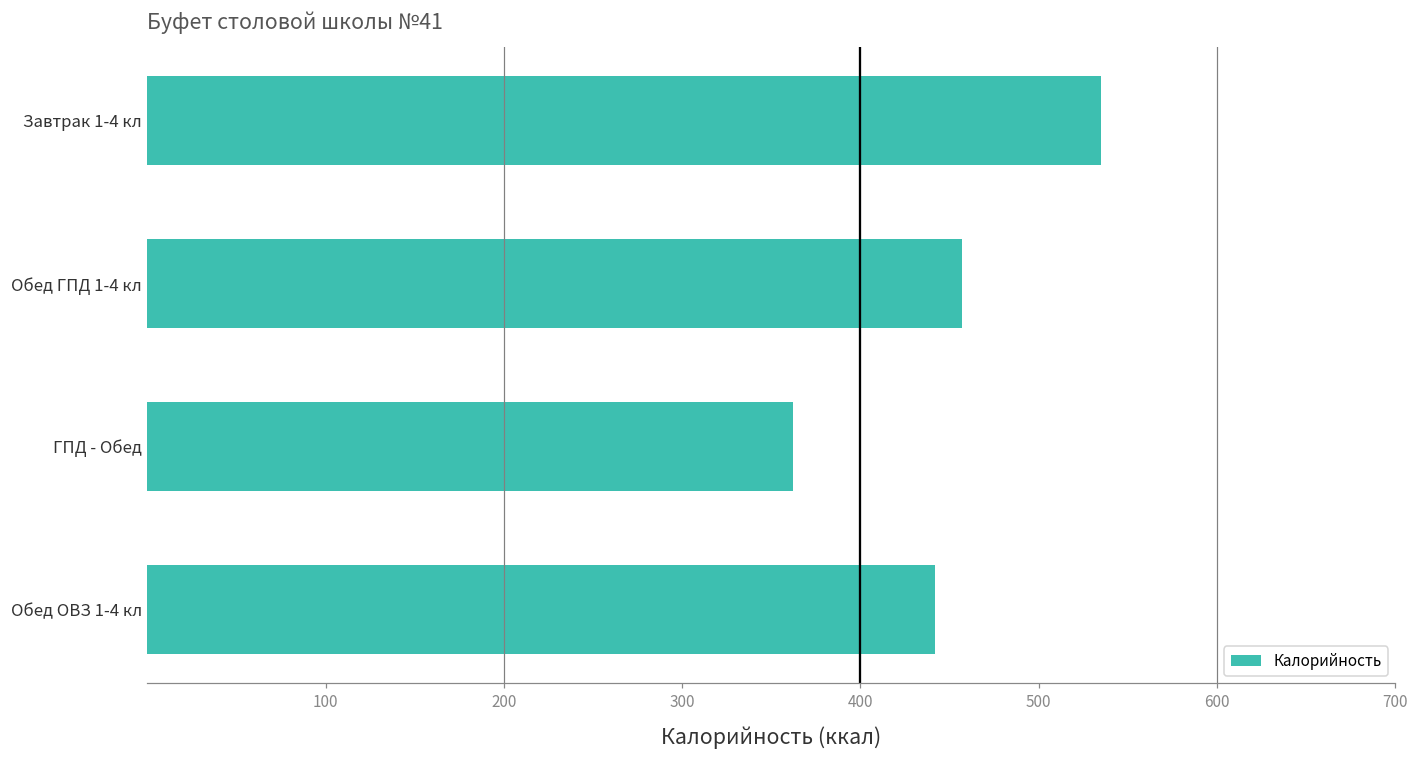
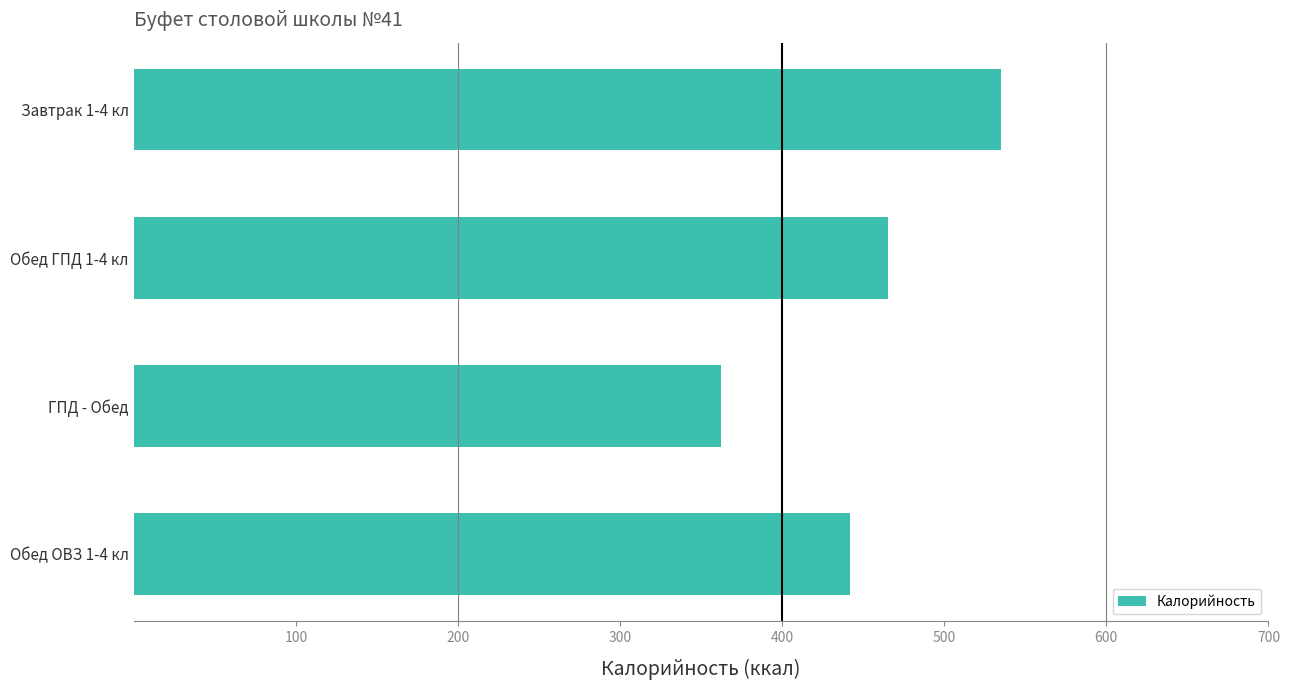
Обед ГПД 1-4 кл: 457 -> 465
